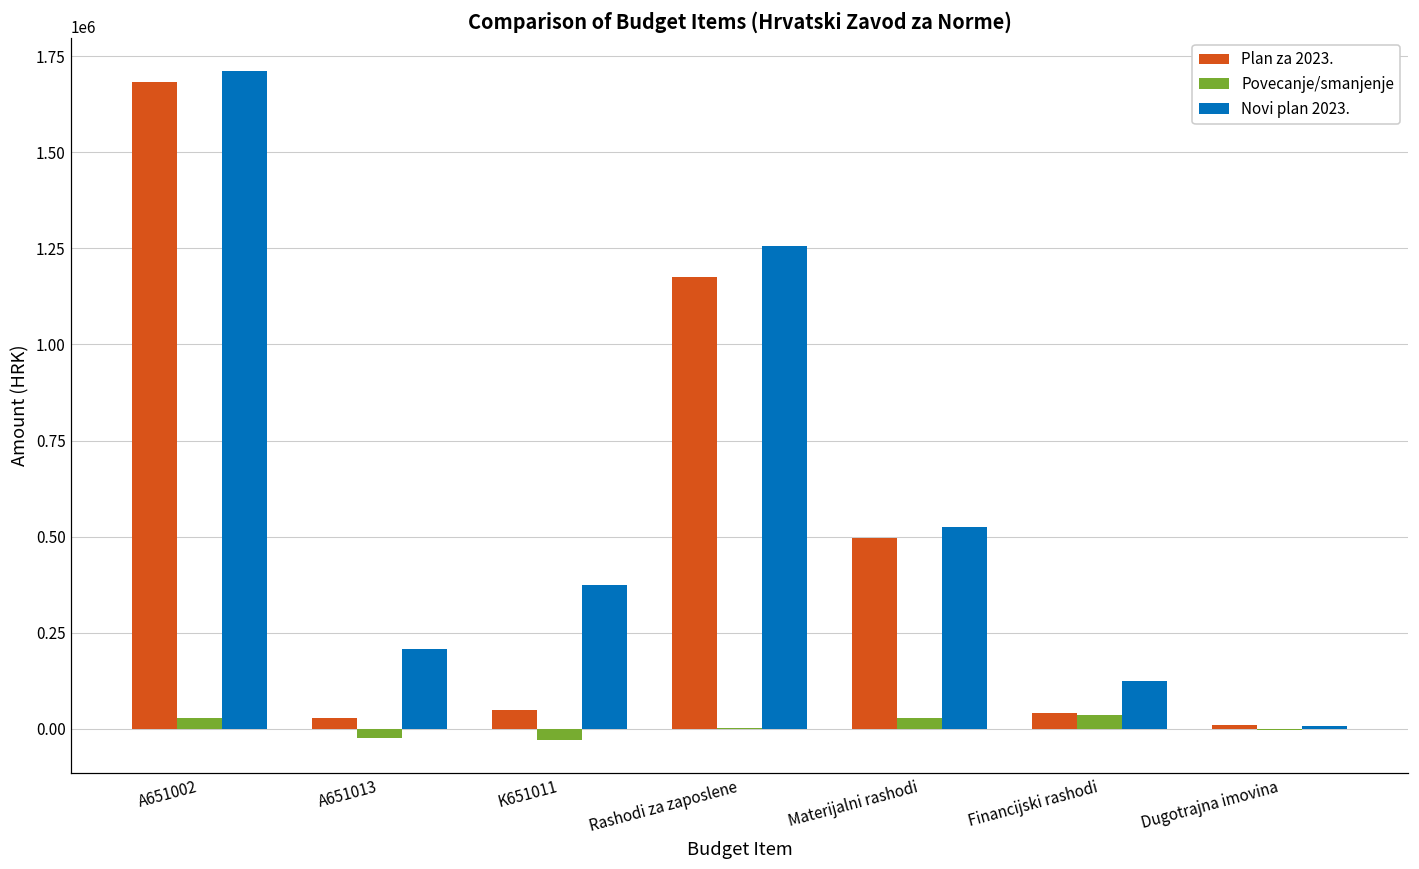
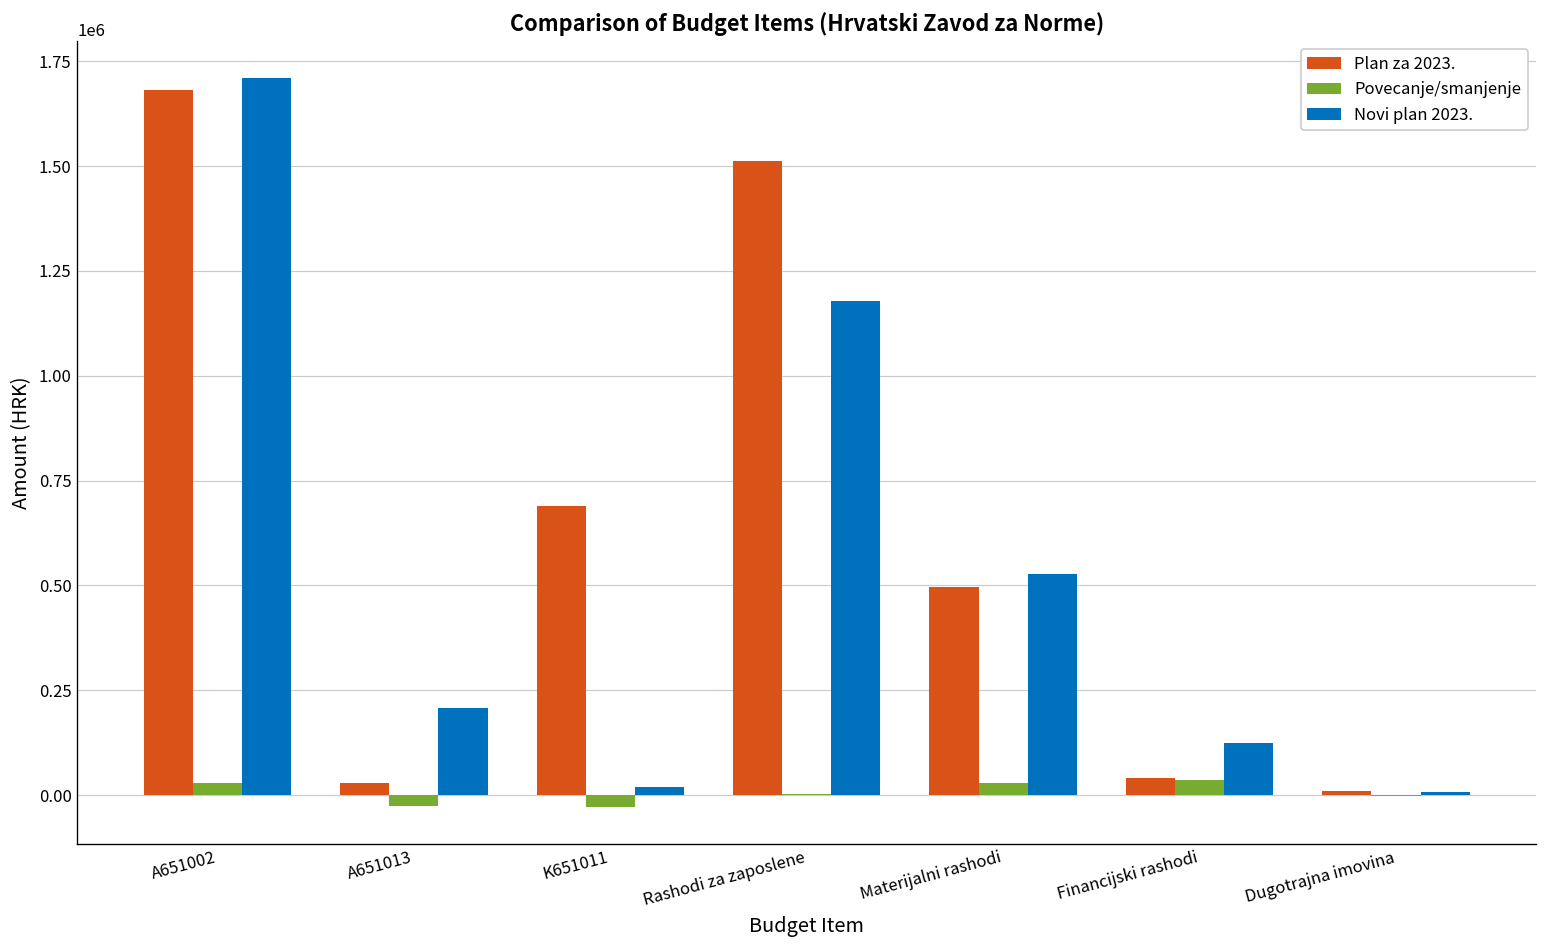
Plan za 2023., K651011: 50000 -> 690000
Novi plan 2023., K651011: 370000 -> 20000
Plan za 2023., Rashodi za zaposlene: 1180000 -> 1510000
Novi plan 2023., Rashodi za zaposlene: 1260000 -> 1180000
